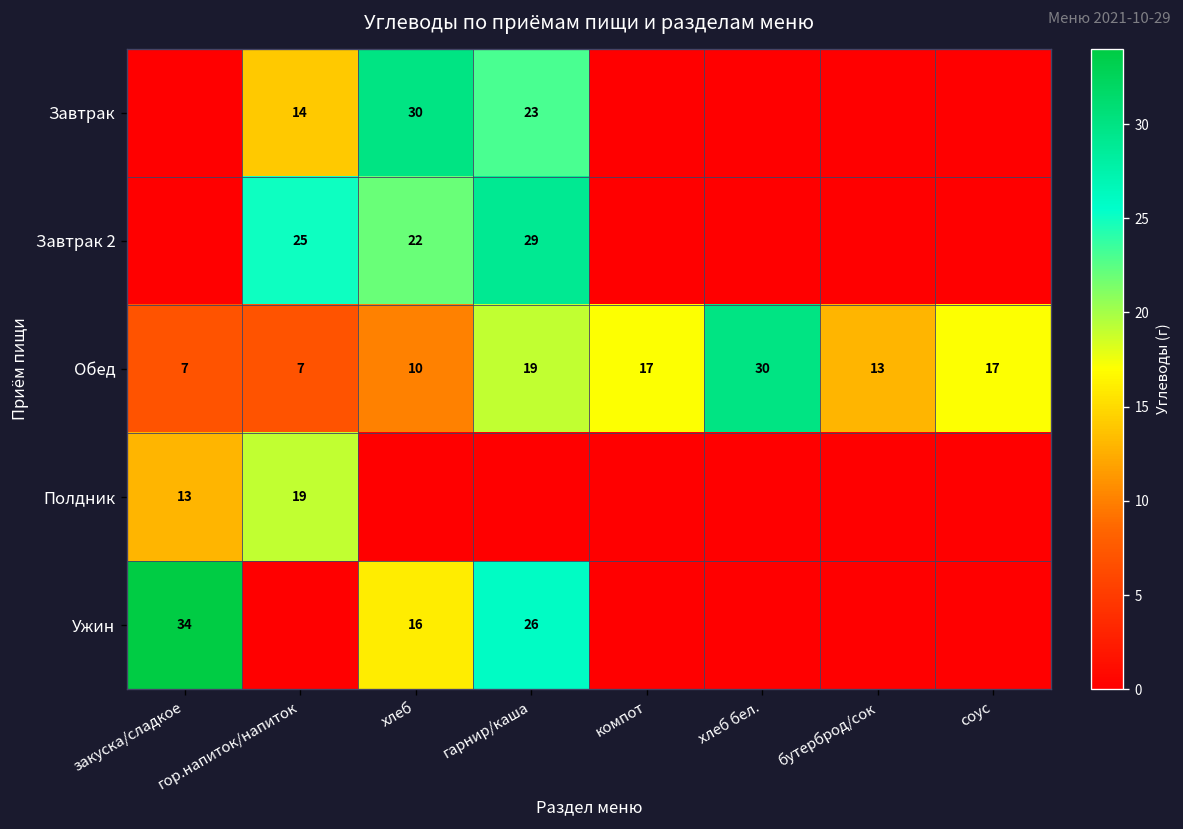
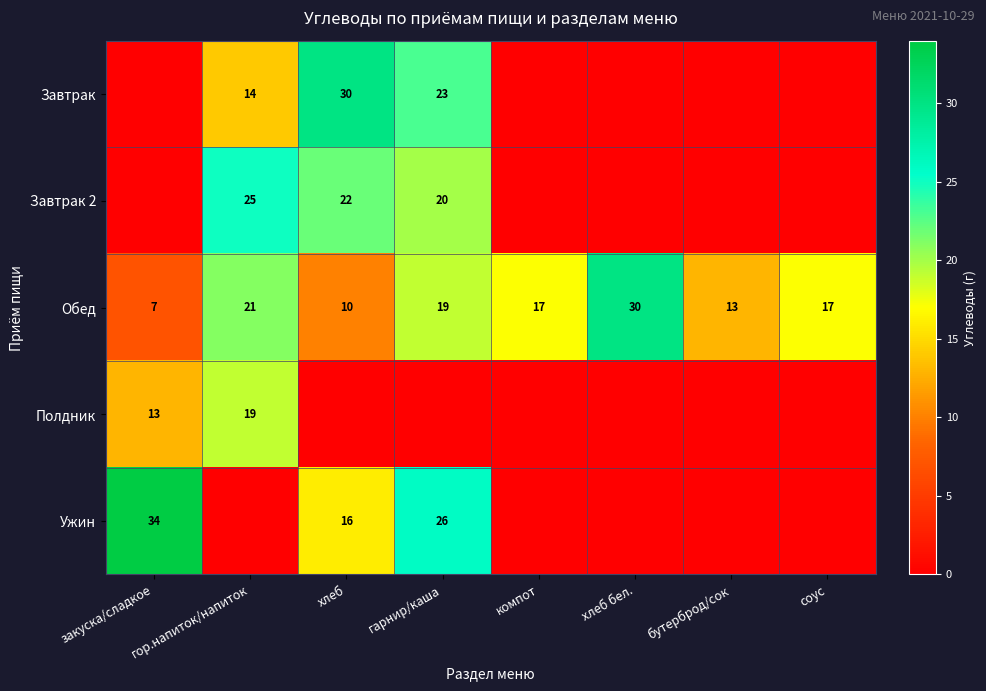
Завтрак 2, гарнир/каша: 29 -> 20
Обед, гор.напиток/напиток: 7 -> 21
